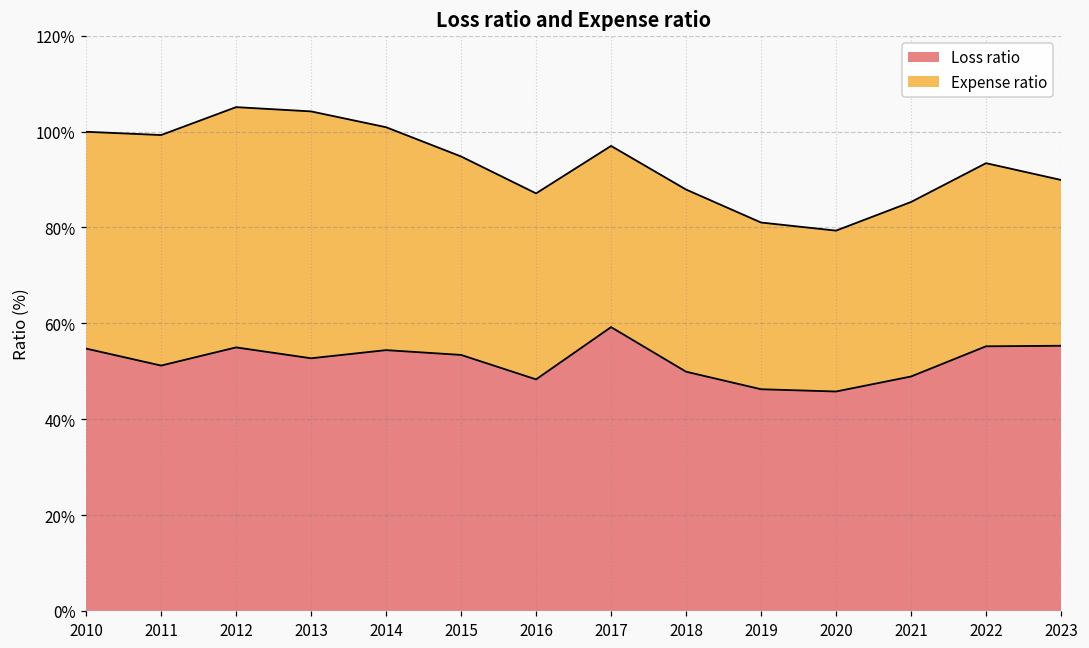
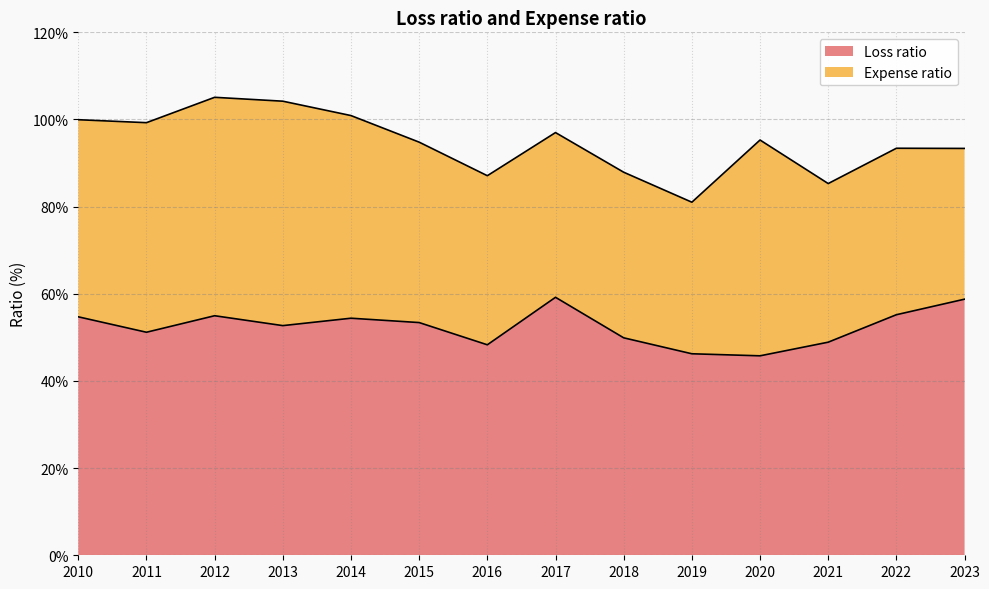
Expense ratio, 2020: 34% -> 50%
Loss ratio, 2023: 55% -> 59%
